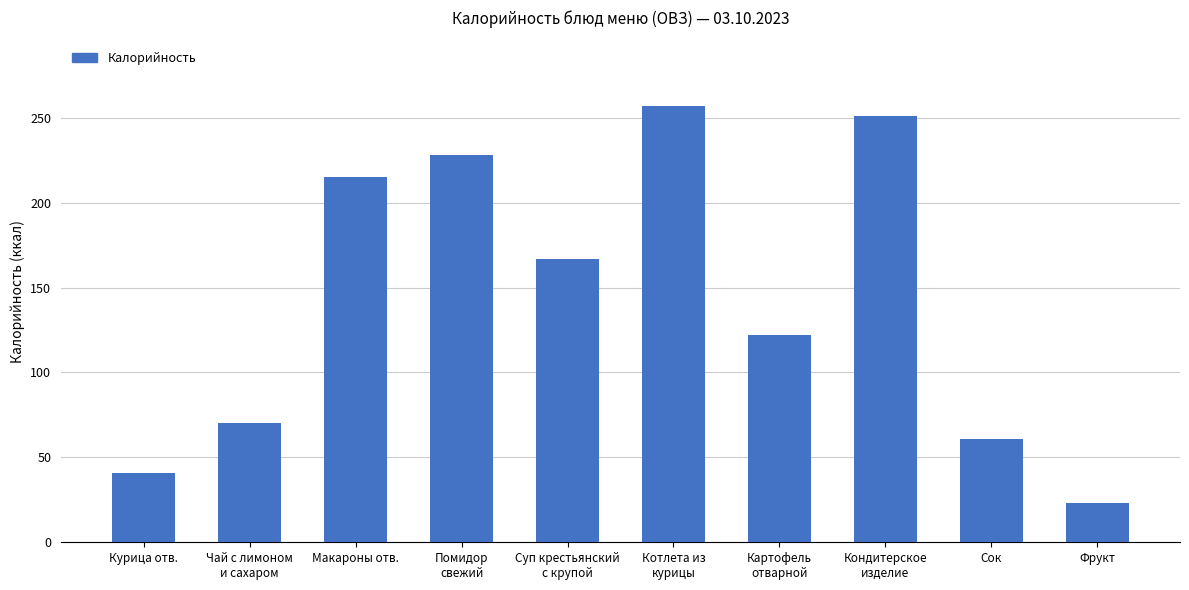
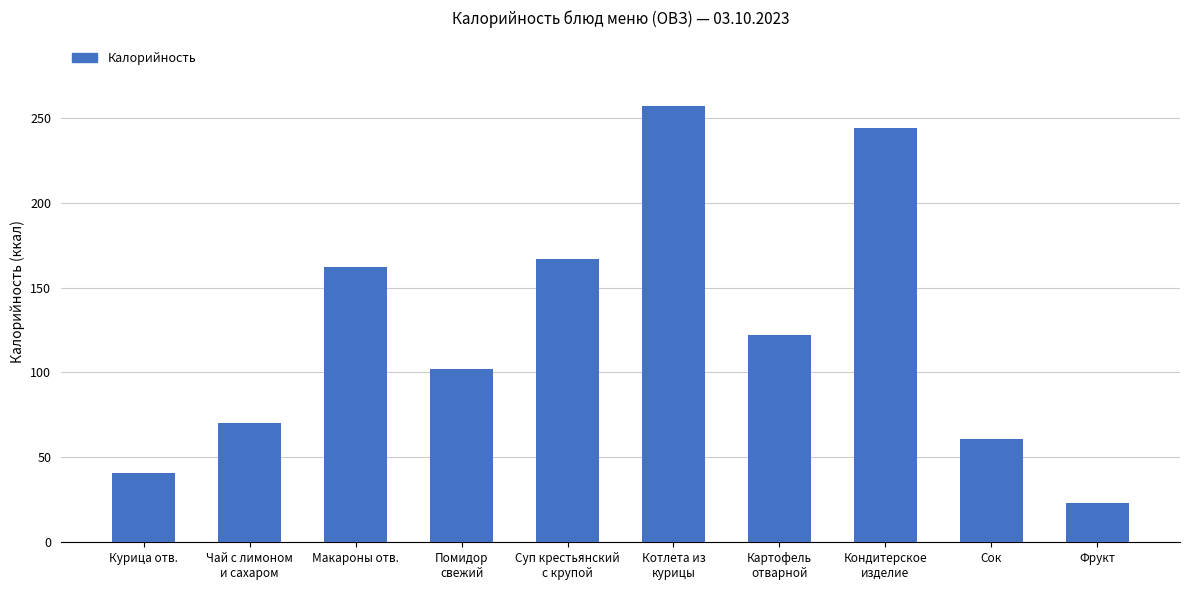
Макароны отв.: 215 -> 162
Помидор свежий: 228 -> 102
Кондитерское изделие: 251 -> 244
